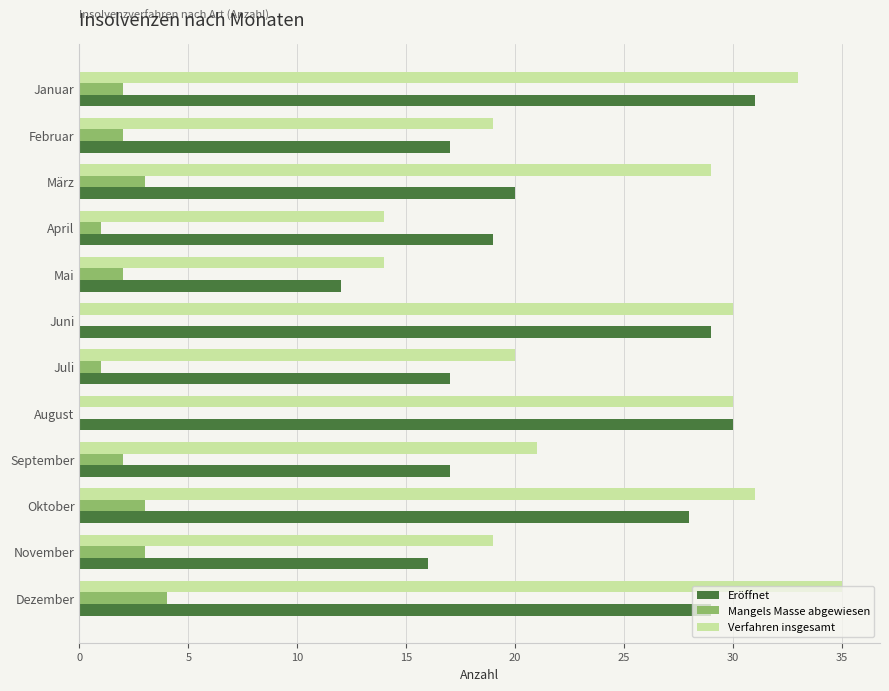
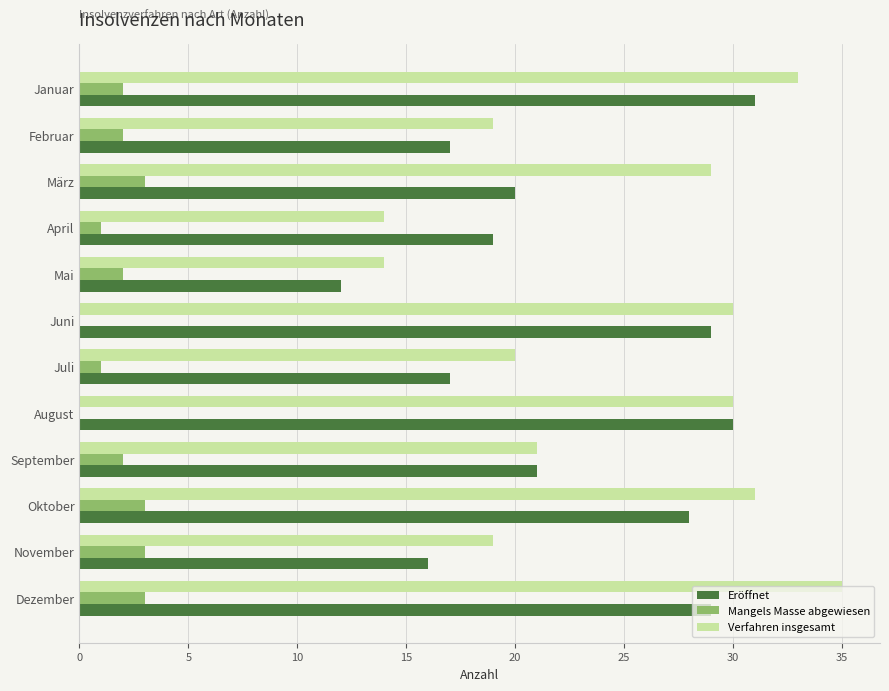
Eröffnet, September: 17 -> 21
Mangels Masse abgewiesen, Dezember: 4 -> 3
